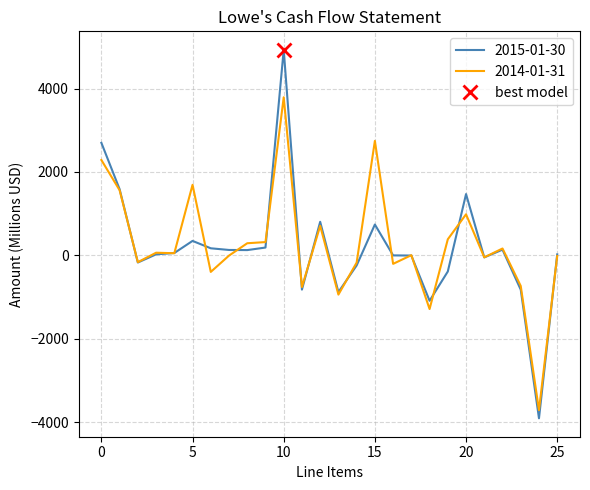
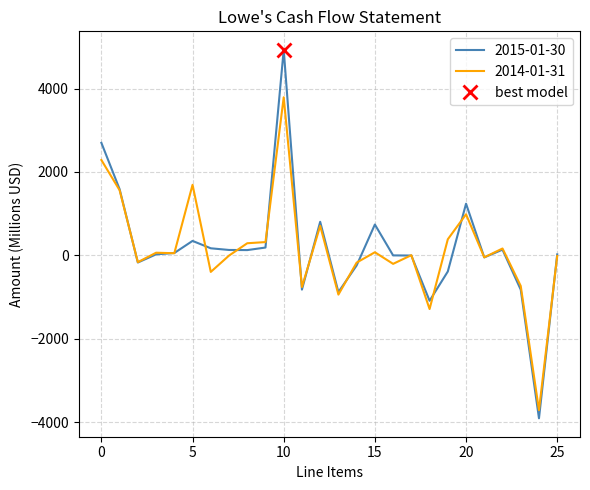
2014-01-31, 15: 2700 -> 100
2015-01-30, 20: 1500 -> 1200
